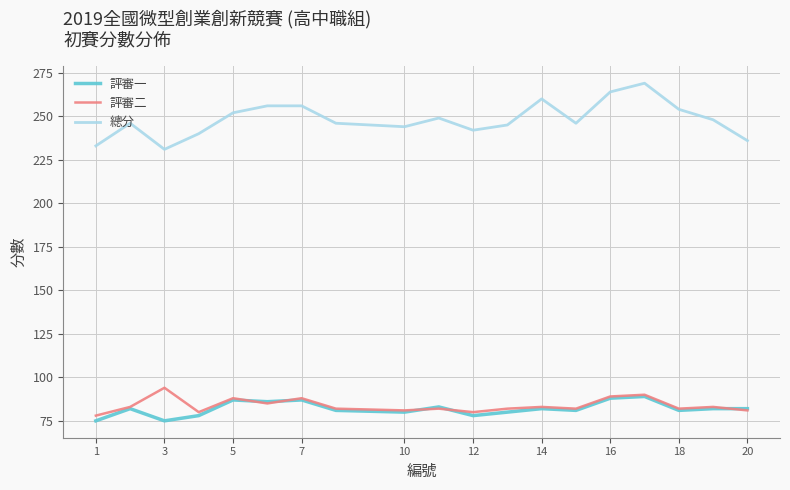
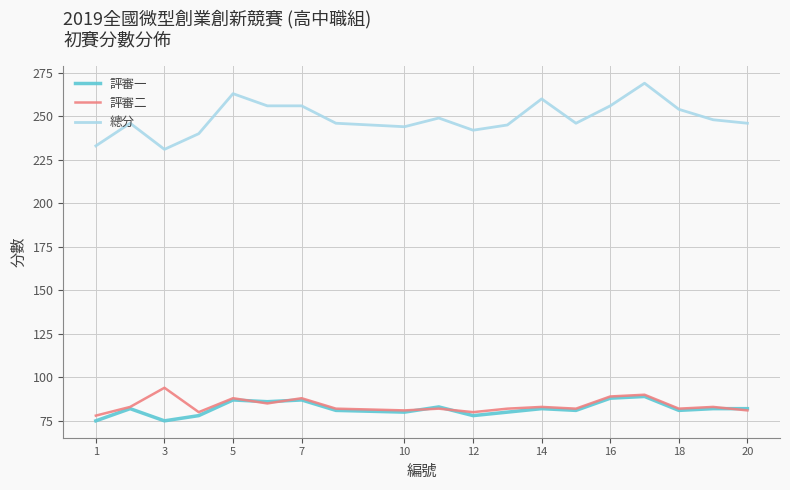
總分, 5: 252 -> 263
總分, 16: 264 -> 256
總分, 20: 236 -> 246
